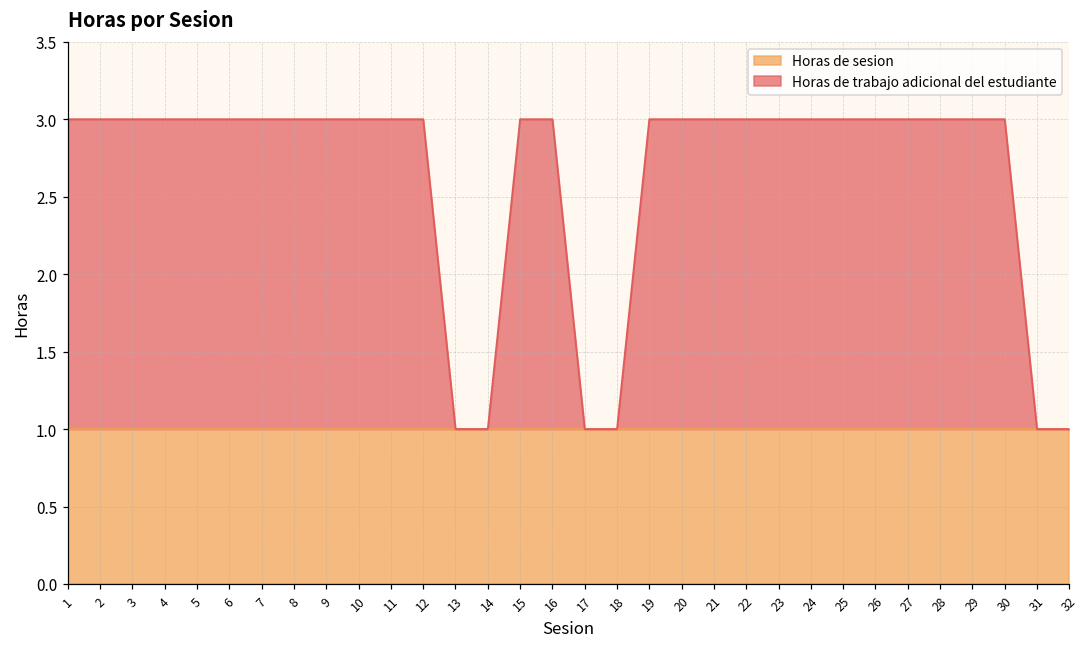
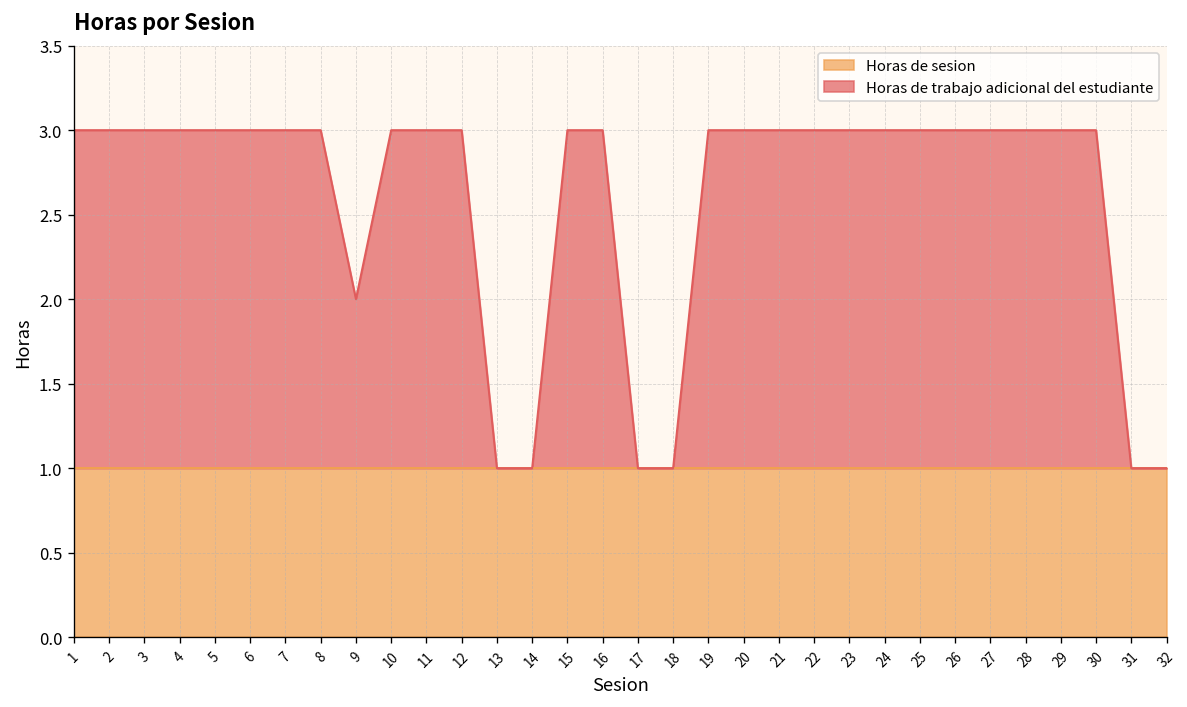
Horas de trabajo adicional del estudiante, 9: 3.00 -> 2.00
